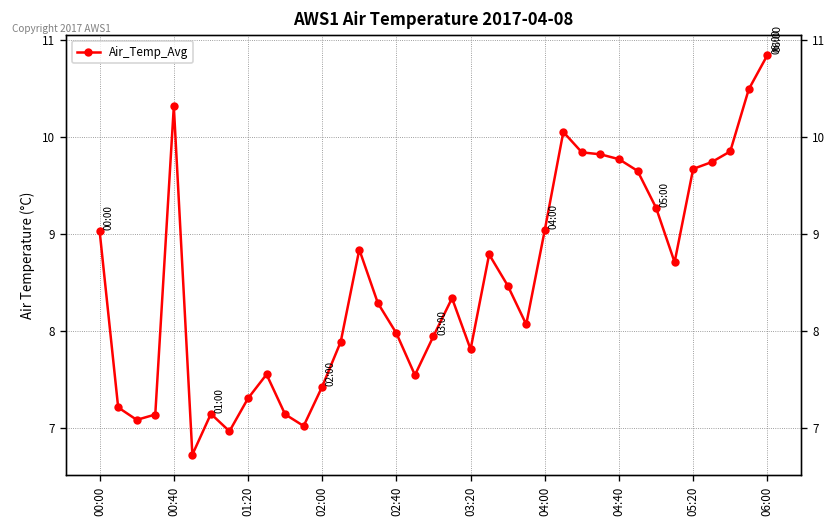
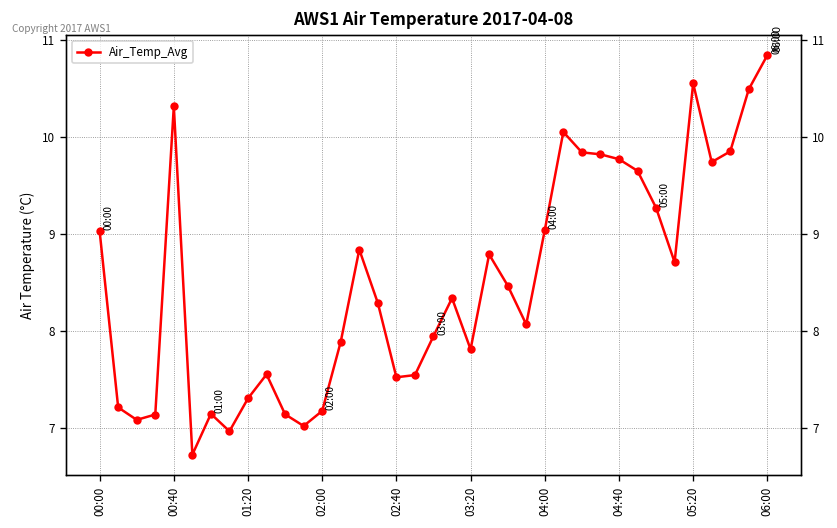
02:00: 7.4 -> 7.2
02:40: 8.0 -> 7.5
05:20: 9.7 -> 10.6
